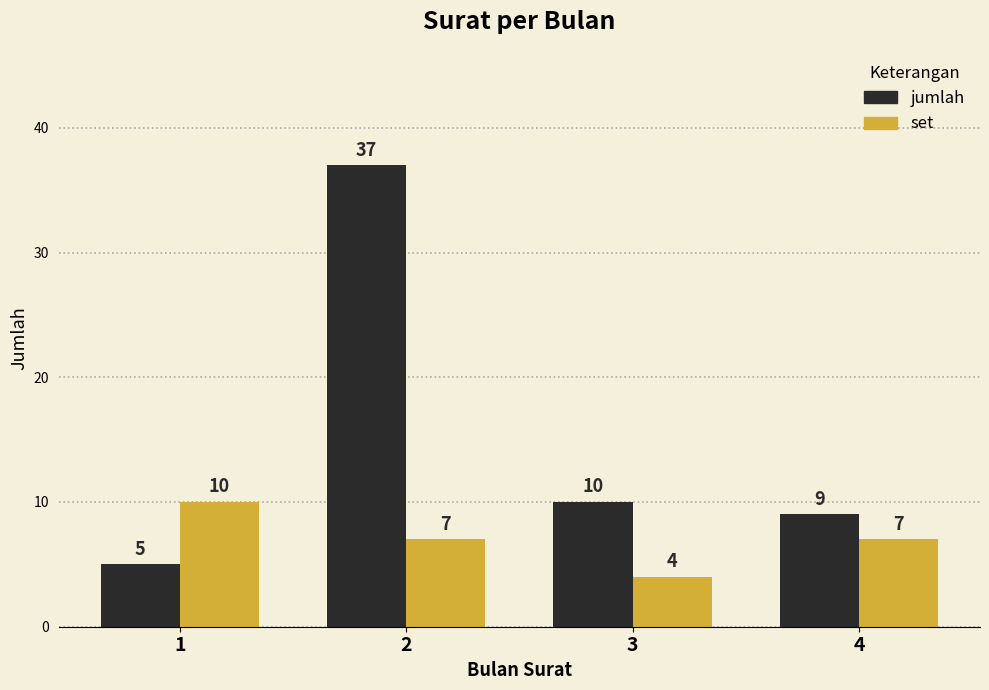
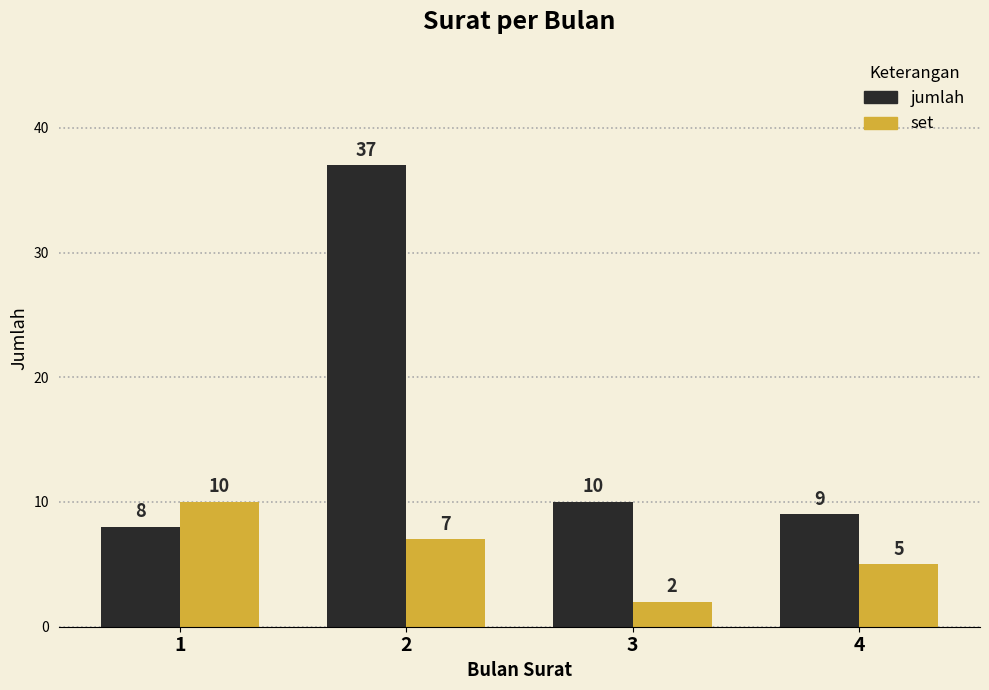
jumlah, 1: 5 -> 8
set, 3: 4 -> 2
set, 4: 7 -> 5
